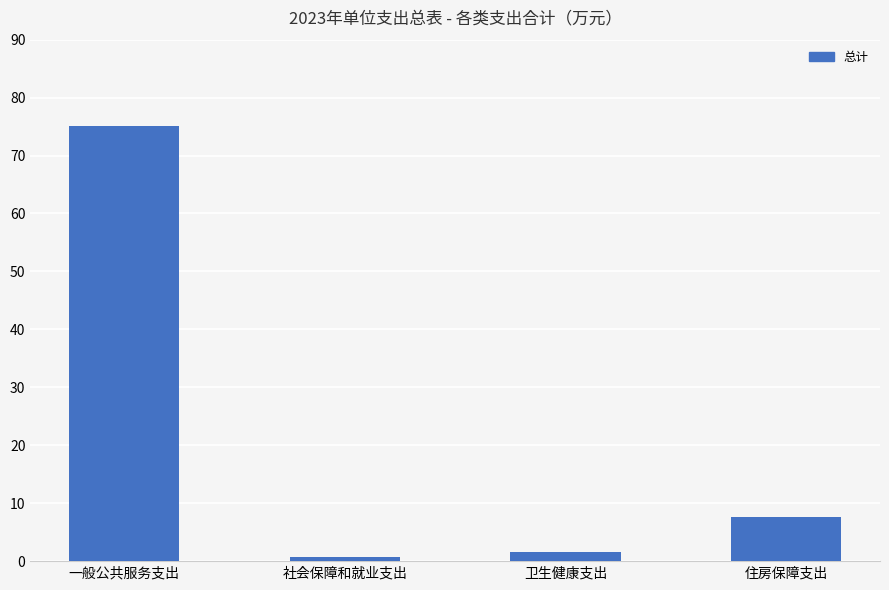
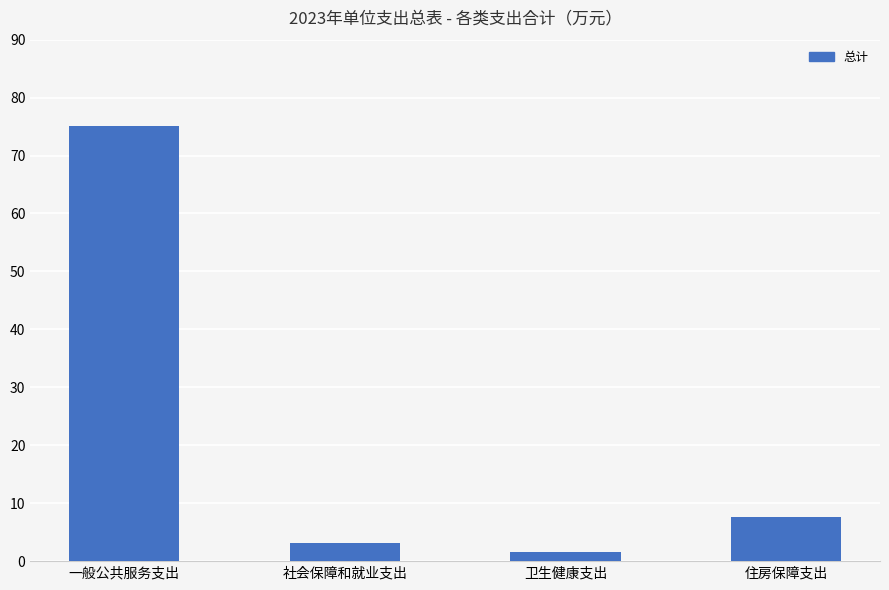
社会保障和就业支出: 1 -> 3
